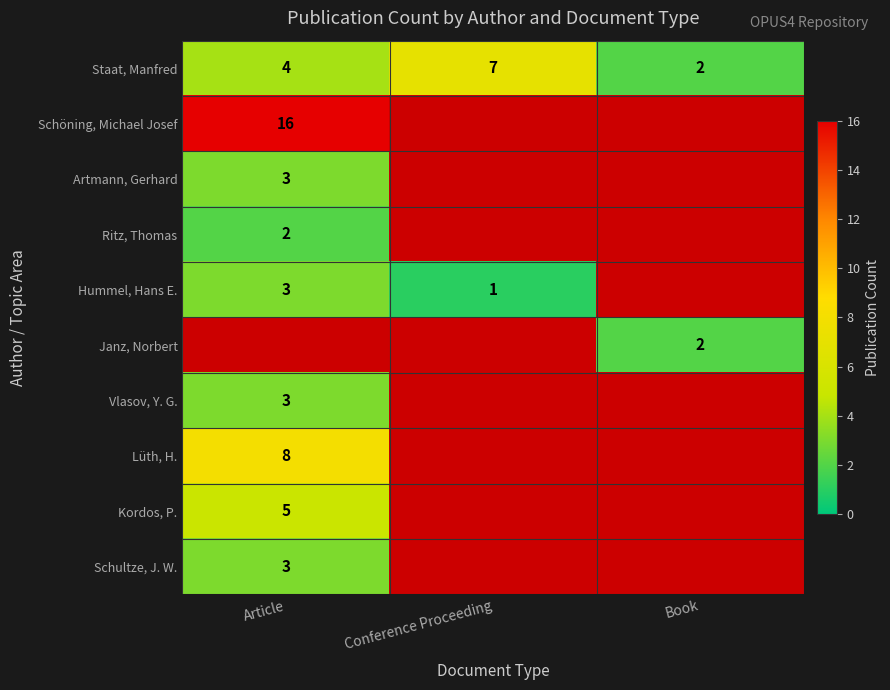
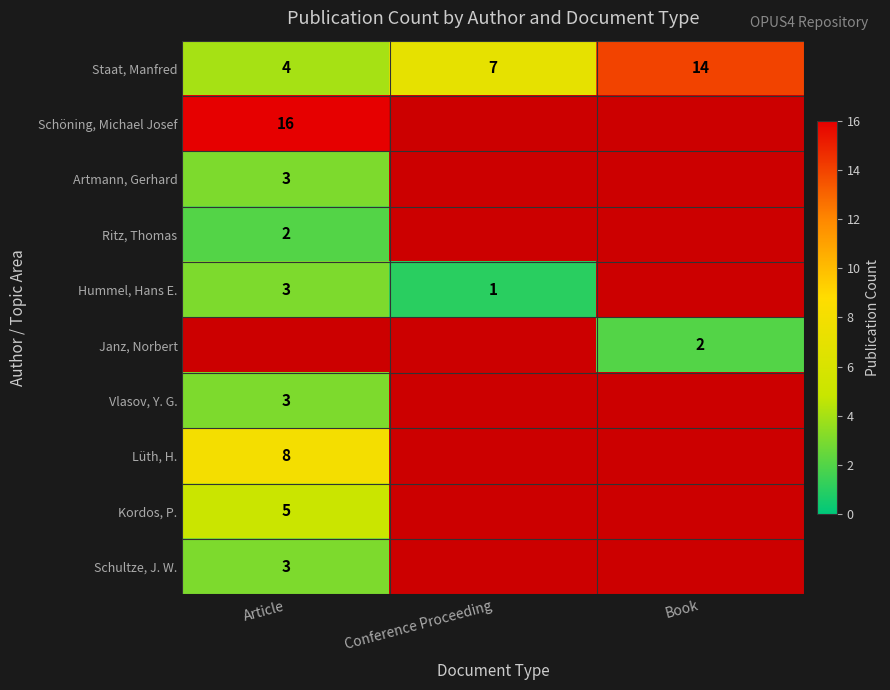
Staat, Manfred, Book: 2 -> 14
